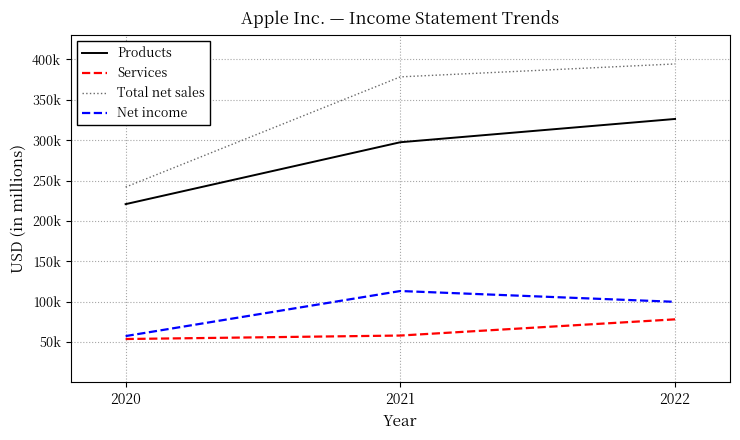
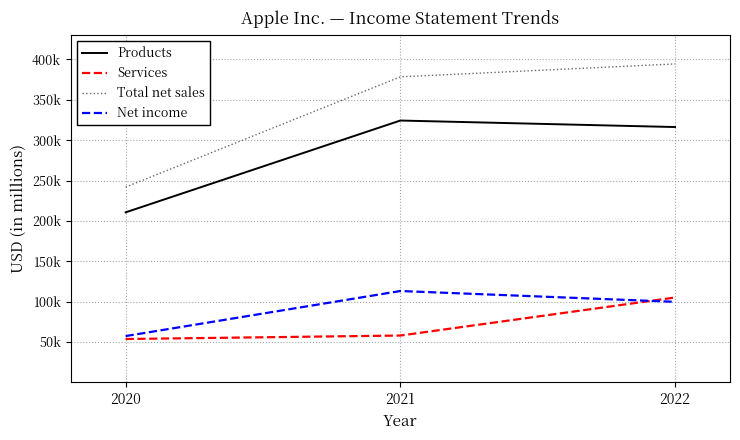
Products, 2020: 220000 -> 210000
Products, 2021: 300000 -> 320000
Products, 2022: 330000 -> 320000
Services, 2022: 80000 -> 110000
